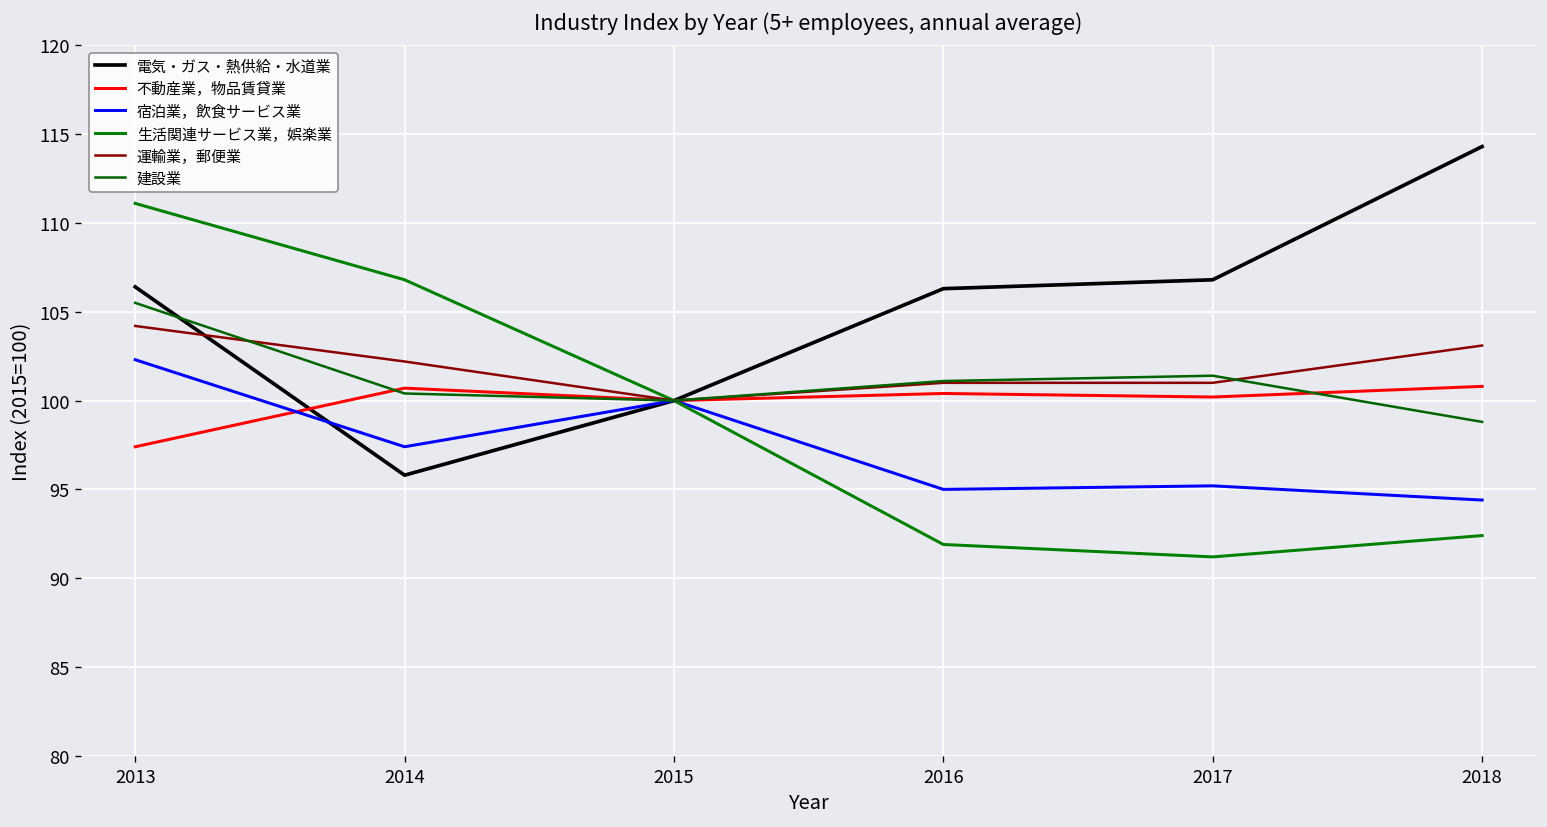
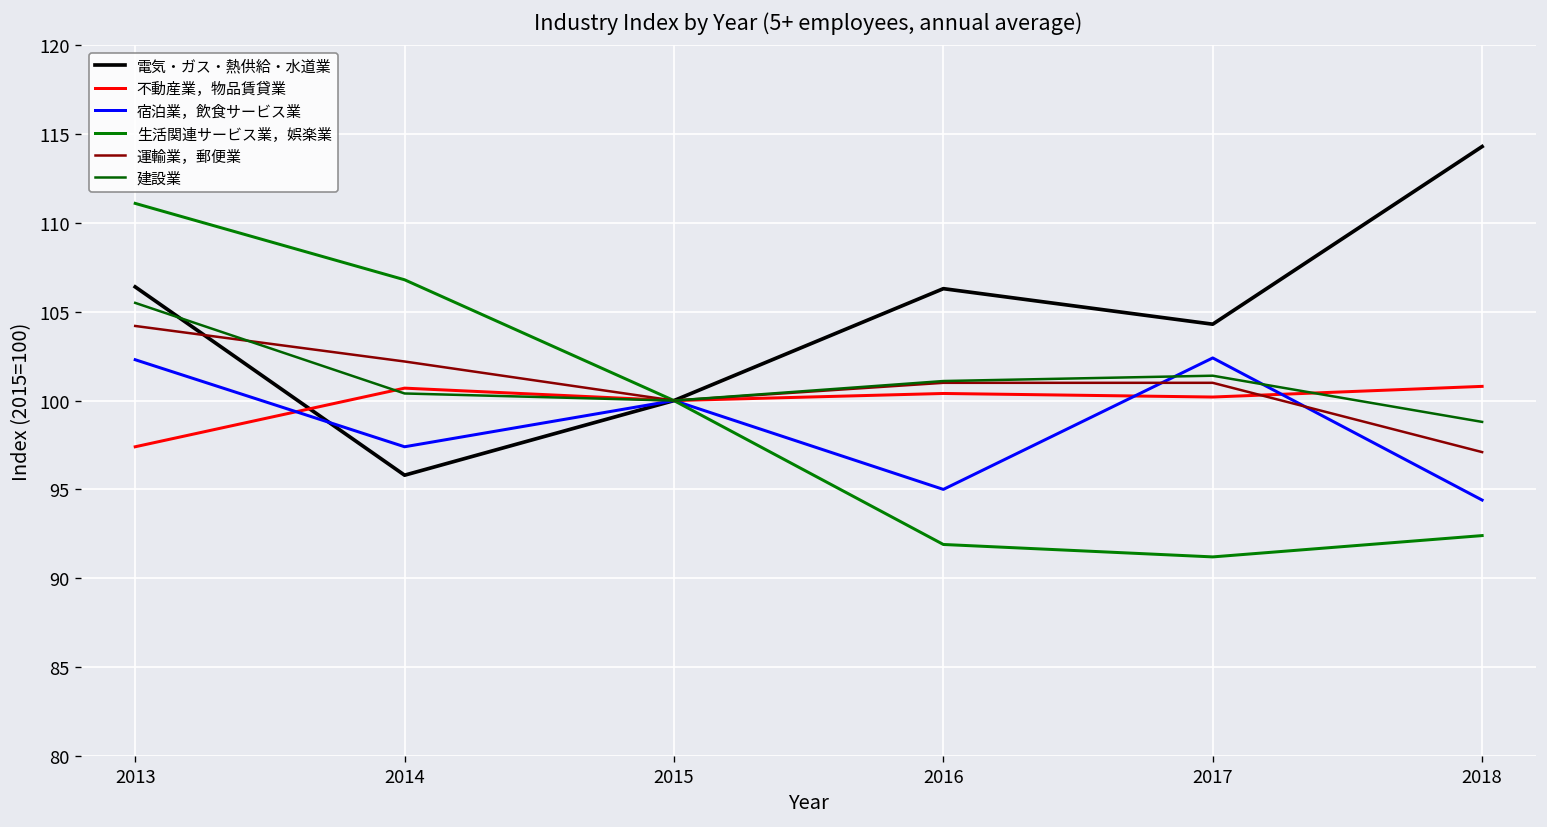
電気・ガス・熱供給・水道業, 2017: 106.8 -> 104.3
宿泊業，飲食サービス業, 2017: 95.2 -> 102.4
運輸業，郵便業, 2018: 103.1 -> 97.1
